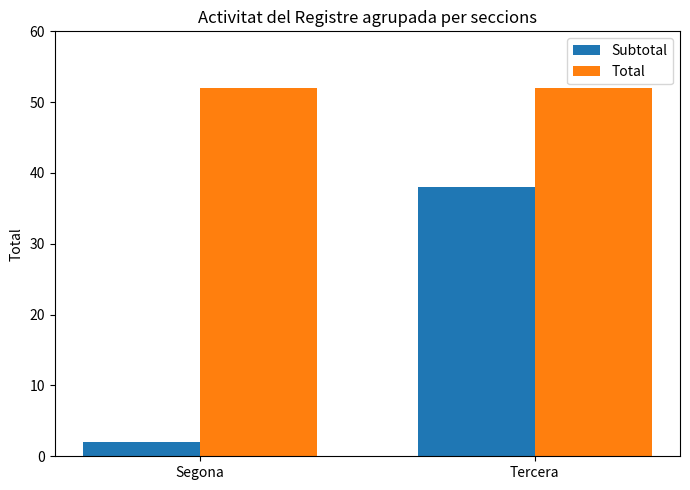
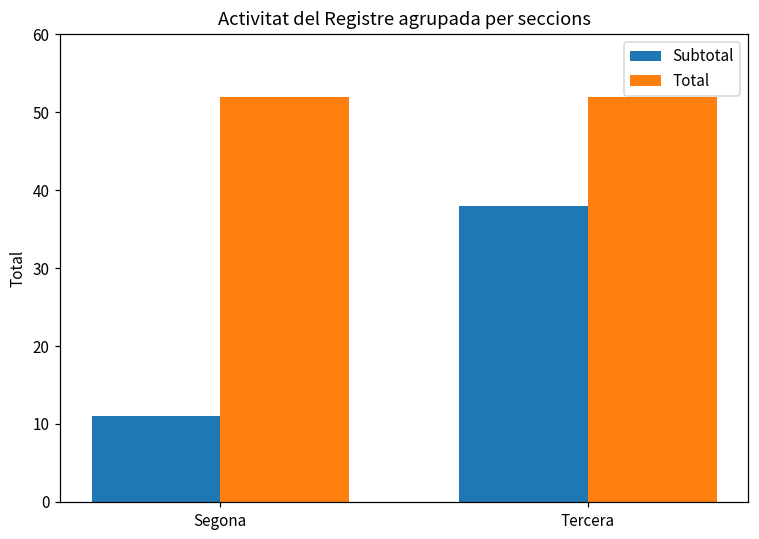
Subtotal, Segona: 2 -> 11
